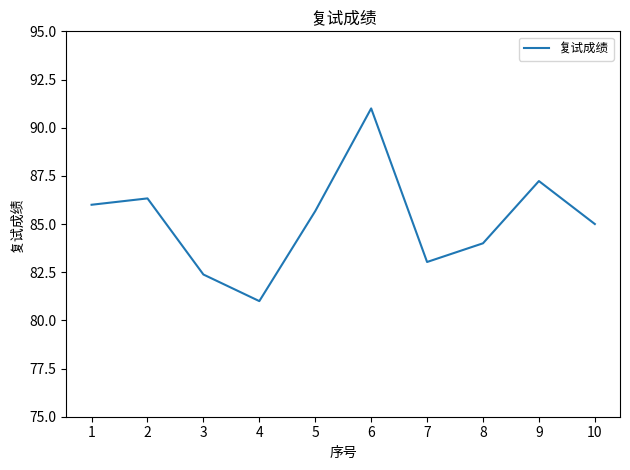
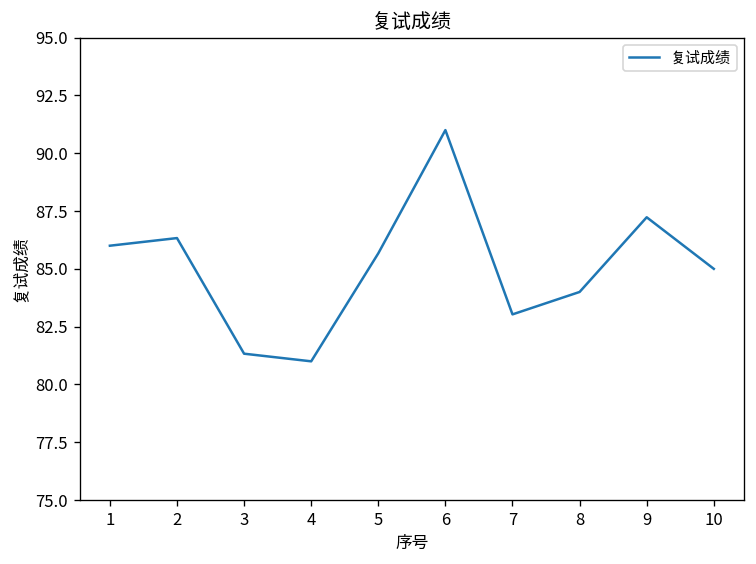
3: 82.4 -> 81.3
